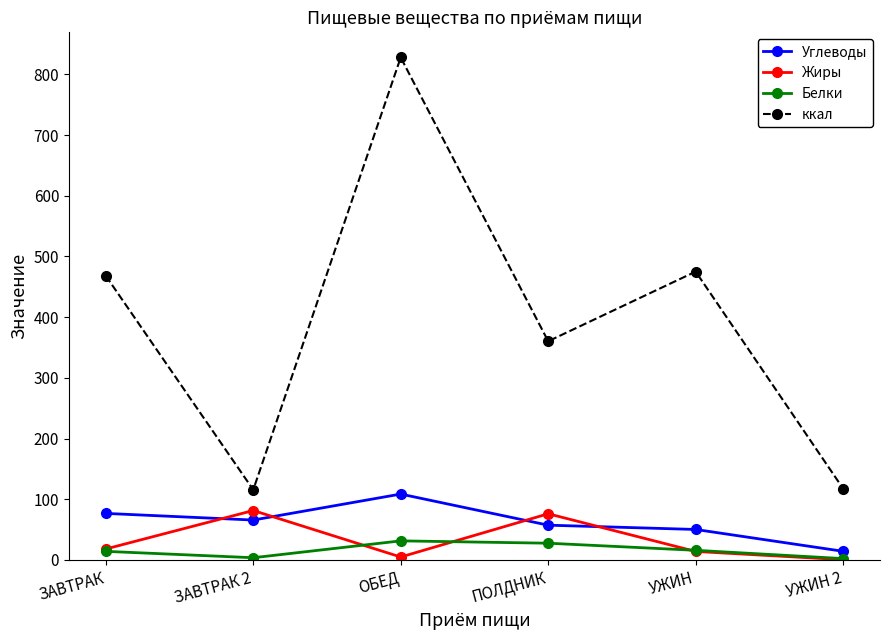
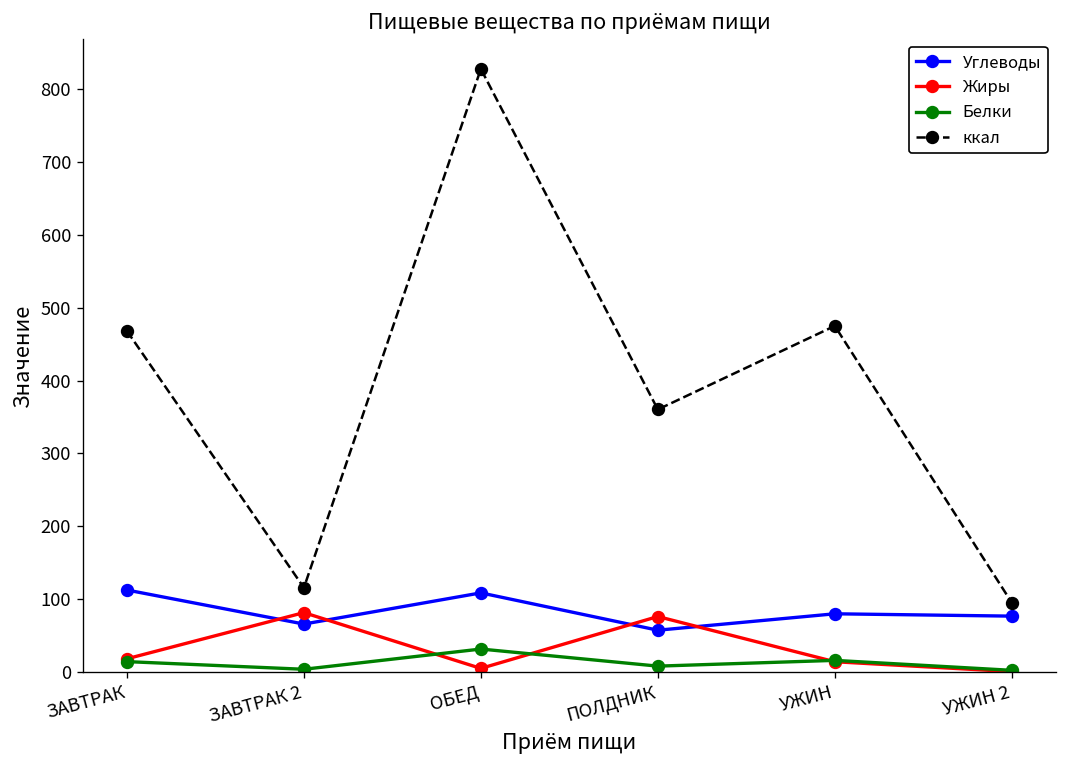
Углеводы, ЗАВТРАК: 80 -> 110
Белки, ПОЛДНИК: 30 -> 10
Углеводы, УЖИН: 50 -> 80
Углеводы, УЖИН 2: 10 -> 80
ккал, УЖИН 2: 120 -> 100
